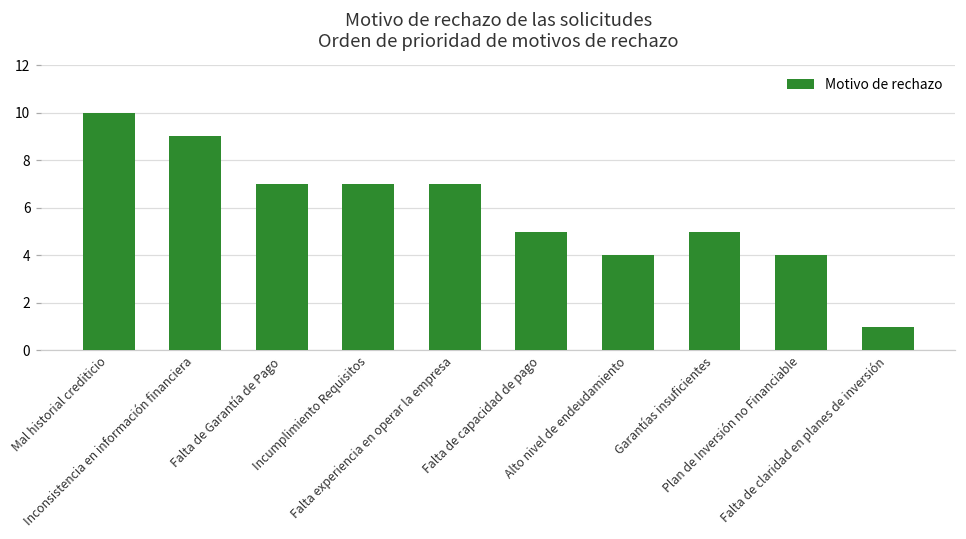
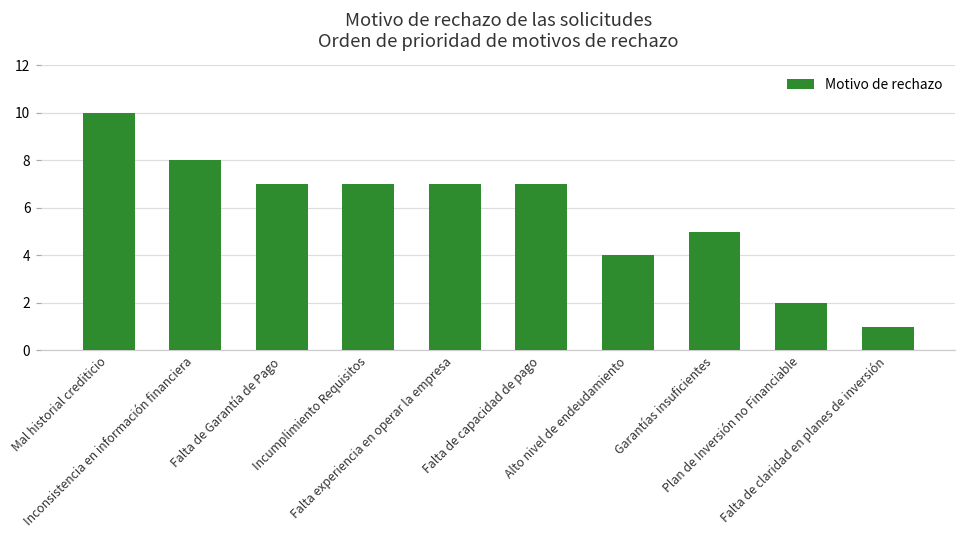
Inconsistencia en información financiera: 9.0 -> 8.0
Falta de capacidad de pago: 5.0 -> 7.0
Plan de Inversión no Financiable: 4.0 -> 2.0
